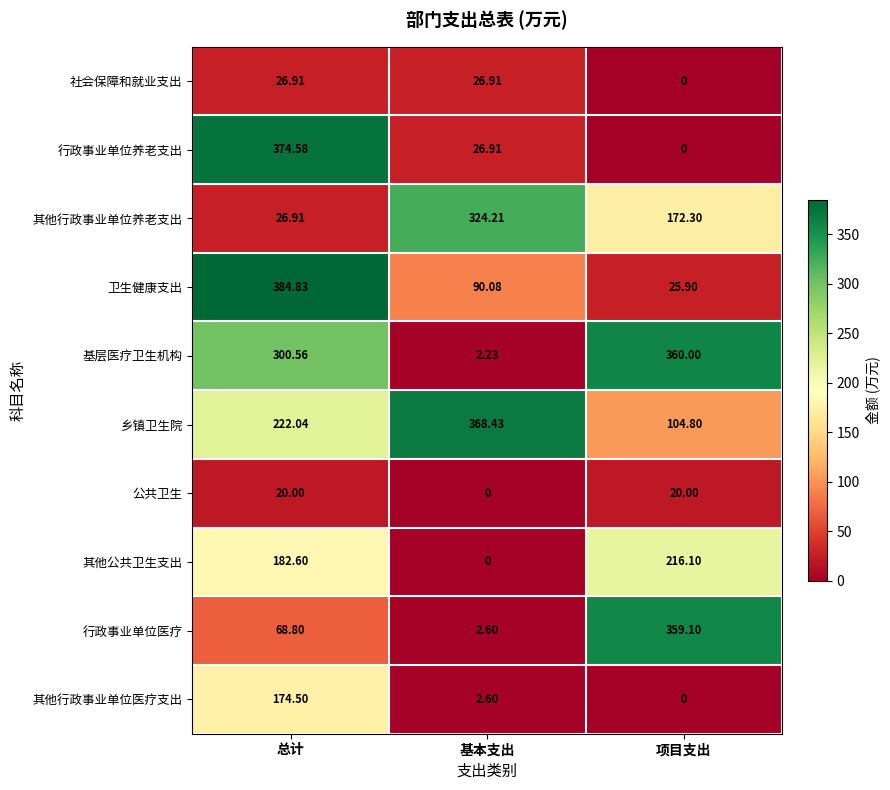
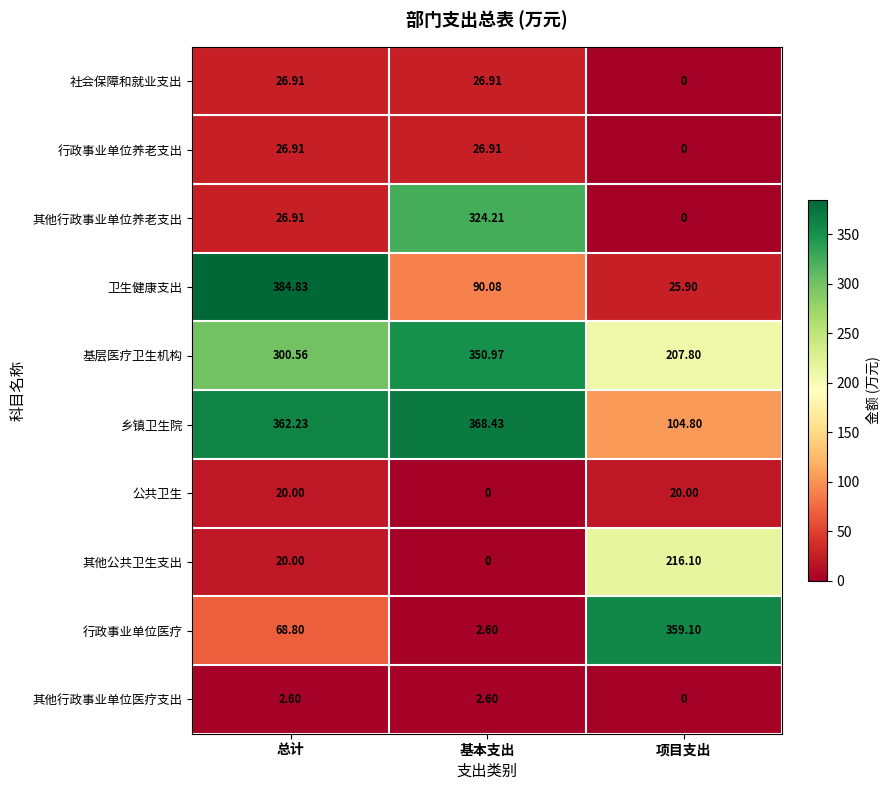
行政事业单位养老支出, 总计: 374.58 -> 26.91
其他行政事业单位养老支出, 项目支出: 172.30 -> 0
基层医疗卫生机构, 基本支出: 2.23 -> 350.97
基层医疗卫生机构, 项目支出: 360.00 -> 207.80
乡镇卫生院, 总计: 222.04 -> 362.23
其他公共卫生支出, 总计: 182.60 -> 20.00
其他行政事业单位医疗支出, 总计: 174.50 -> 2.60
